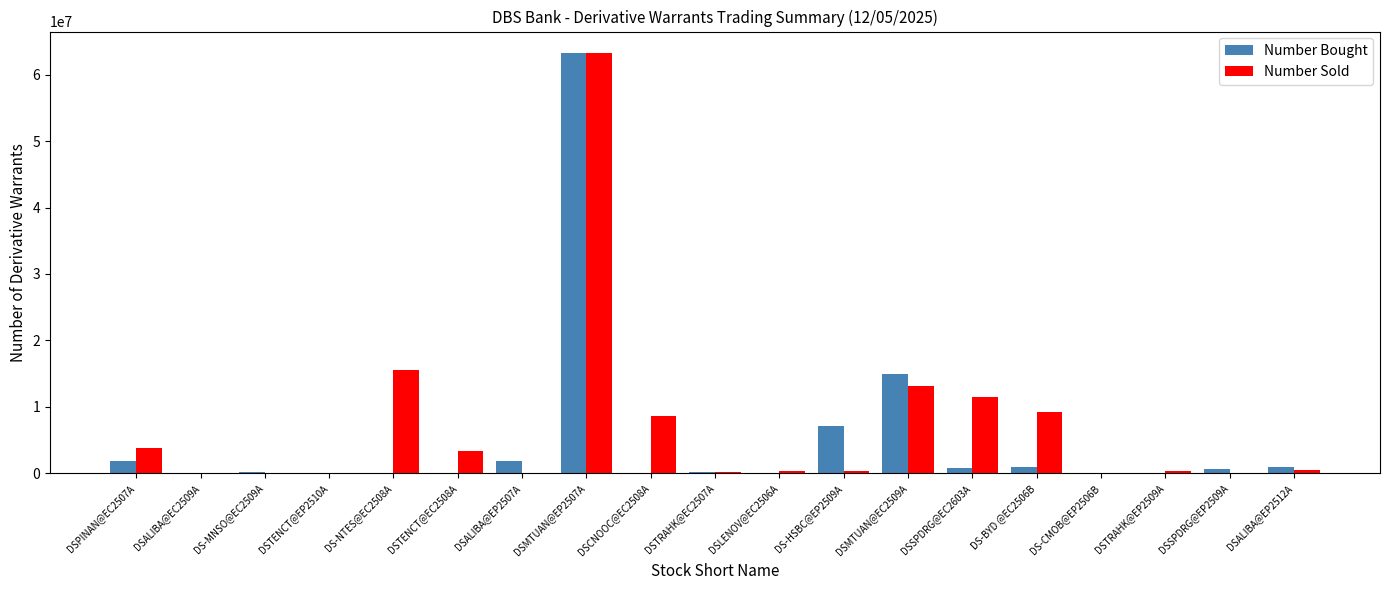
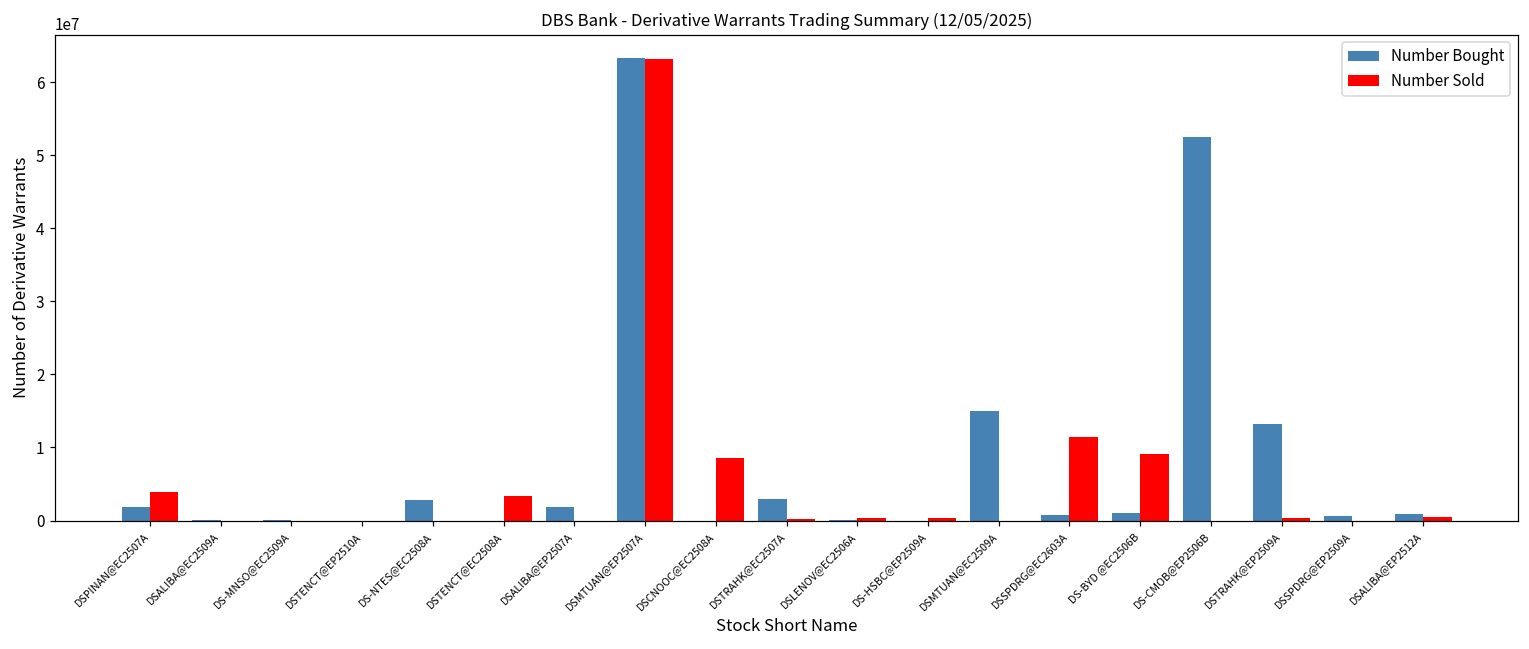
Number Bought, DS-NTES@EC2508A: 0 -> 3000000
Number Sold, DS-NTES@EC2508A: 16000000 -> 0
Number Bought, DSTRAHK@EC2507A: 0 -> 3000000
Number Bought, DS-HSBC@EP2509A: 7000000 -> 0
Number Sold, DSMTUAN@EC2509A: 13000000 -> 0
Number Bought, DS-CMOB@EP2506B: 0 -> 52000000
Number Bought, DSTRAHK@EP2509A: 0 -> 13000000
